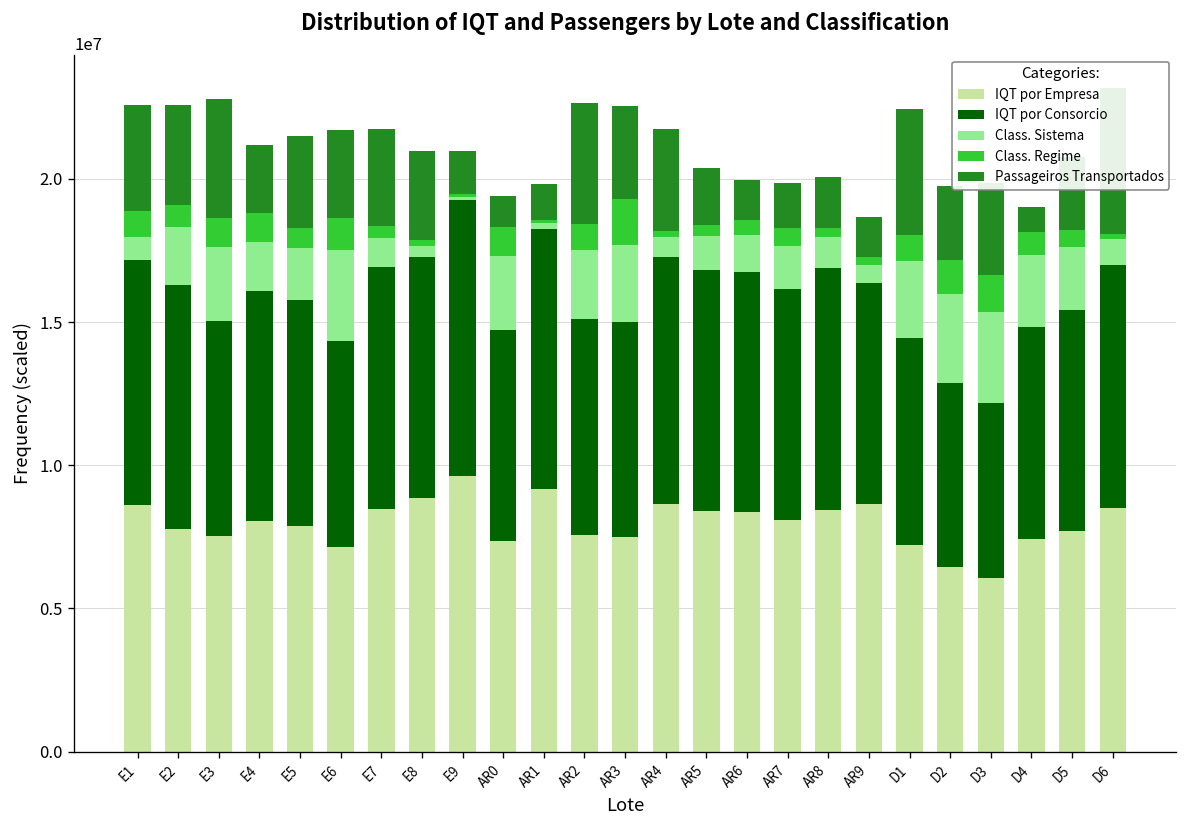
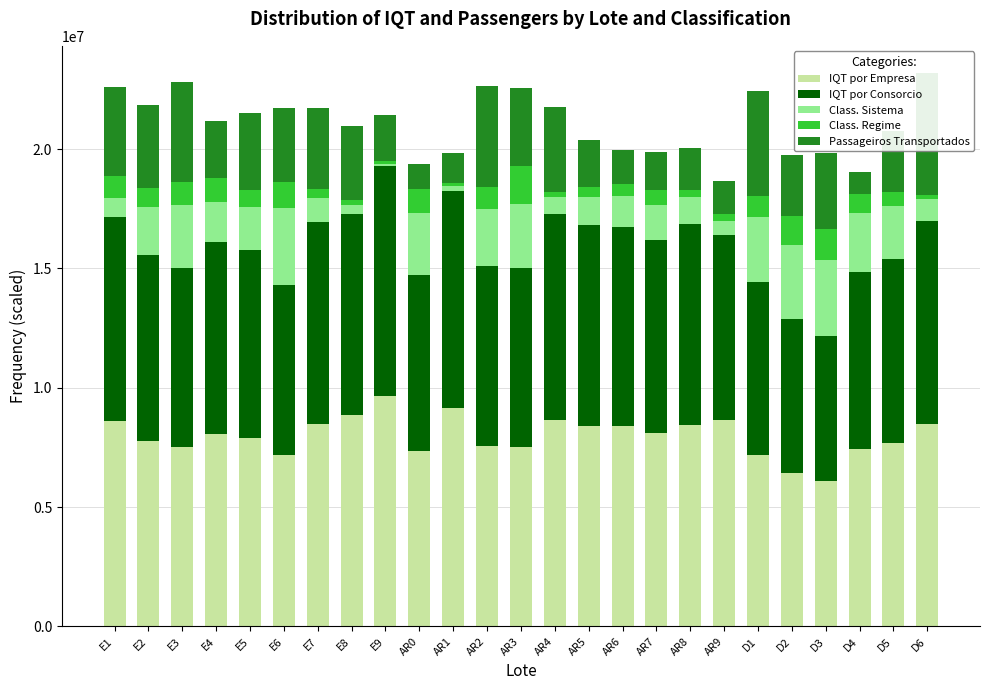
IQT por Consorcio, E2: 8500000 -> 7800000
Passageiros Transportados, E9: 1500000 -> 1900000
